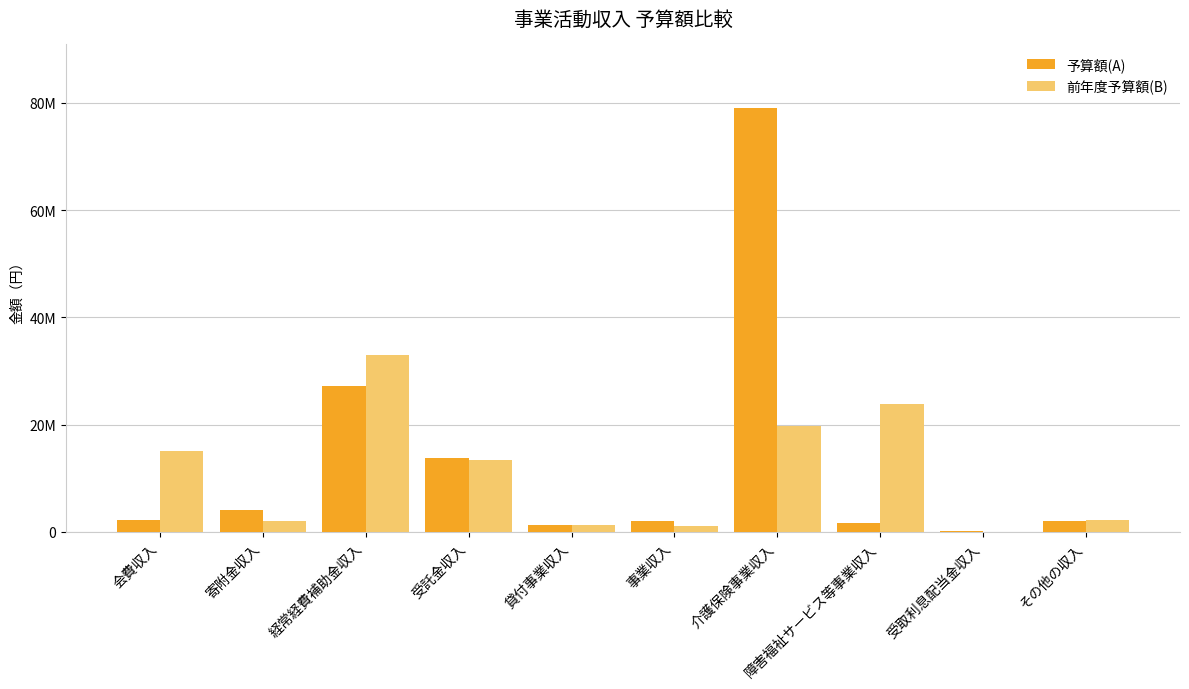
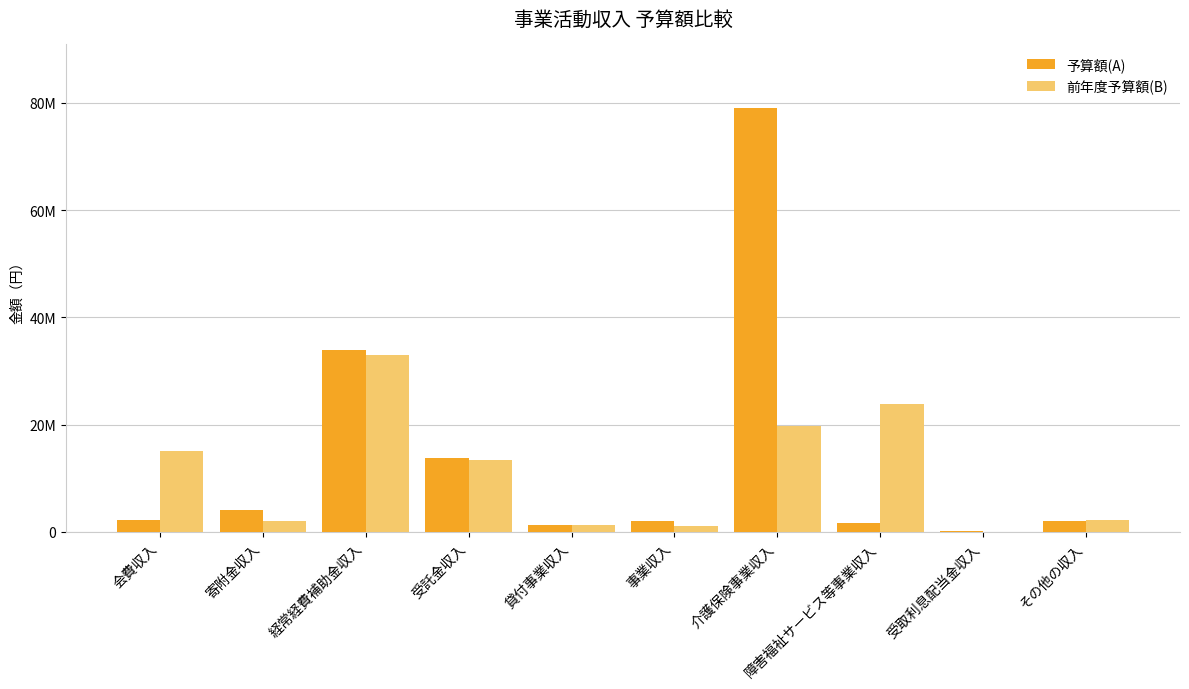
予算額(A), 経常経費補助金収入: 27000000 -> 34000000
